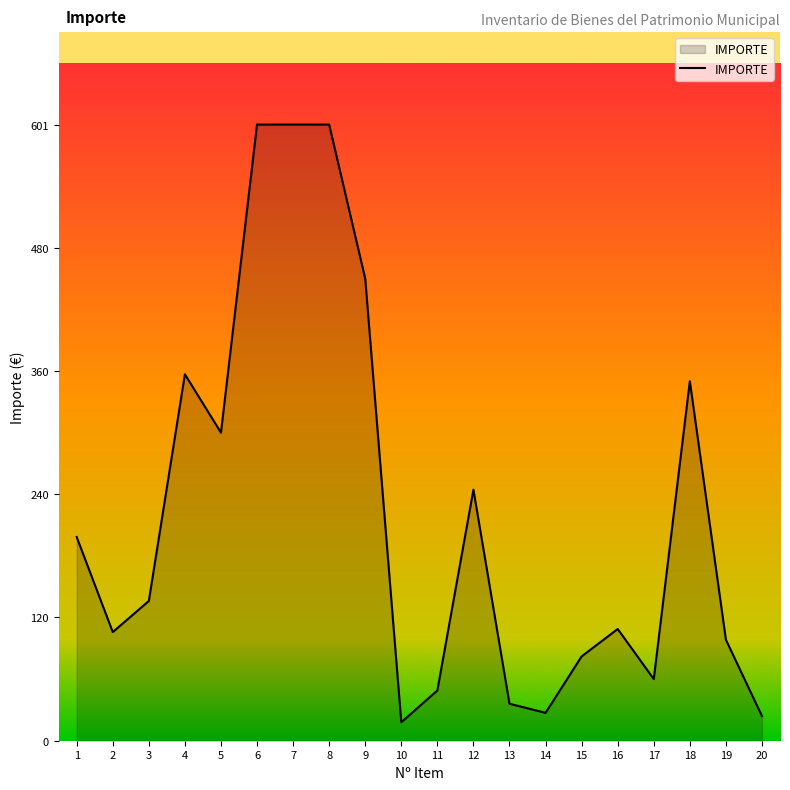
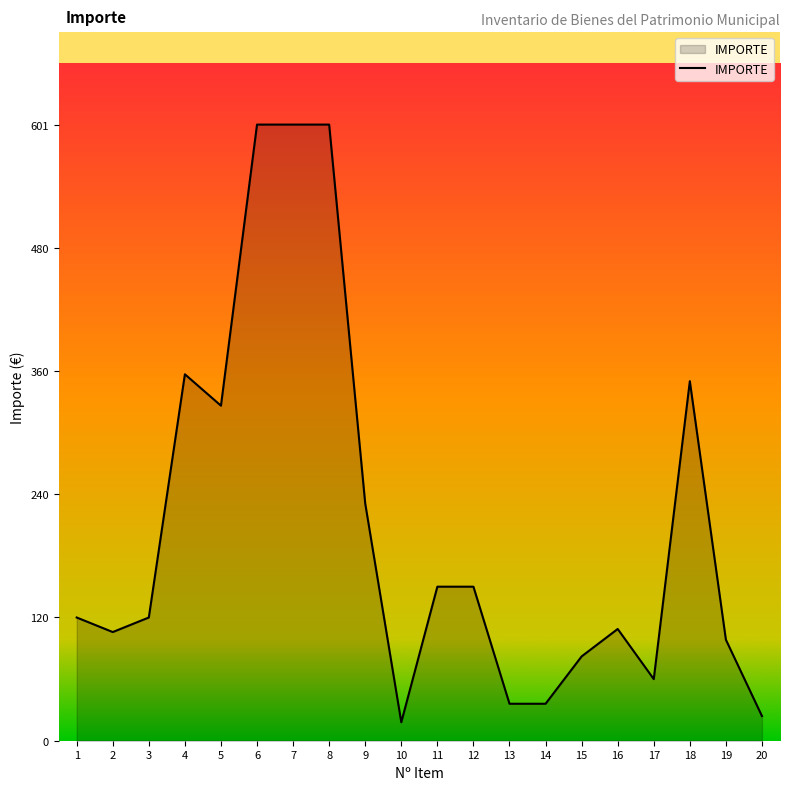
1: 199 -> 120
3: 136 -> 120
5: 301 -> 327
9: 451 -> 231
11: 49 -> 150
12: 245 -> 150
14: 27 -> 36
